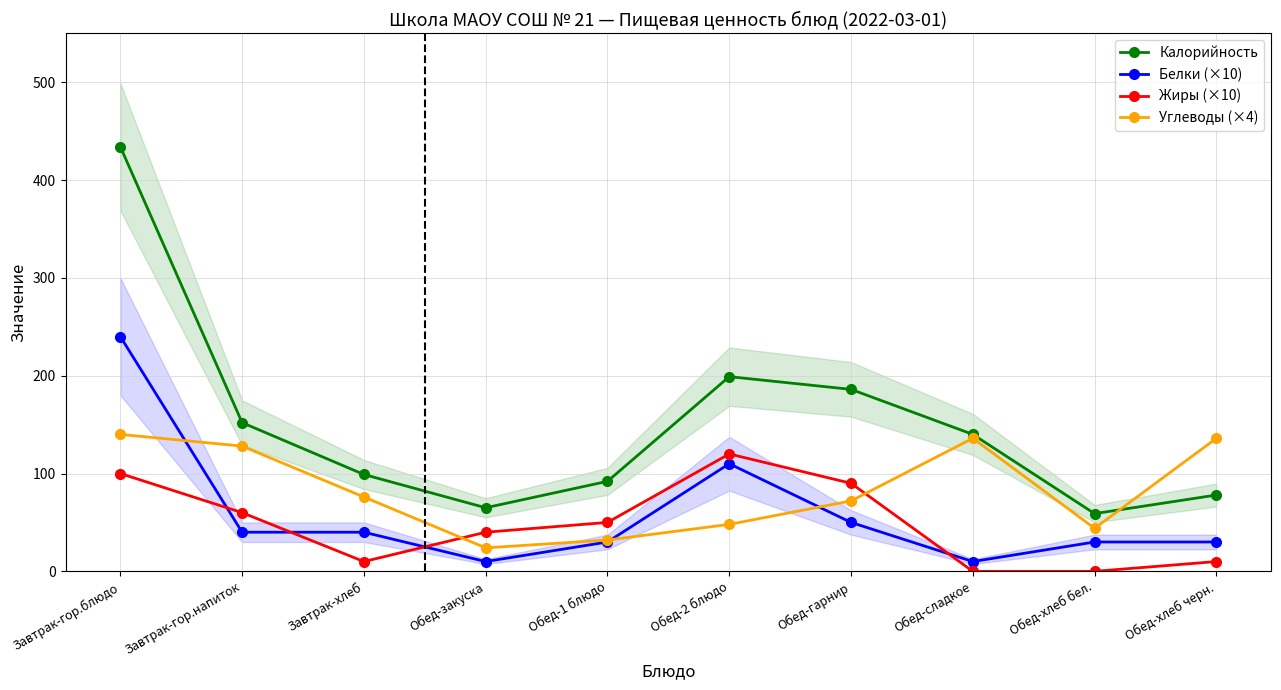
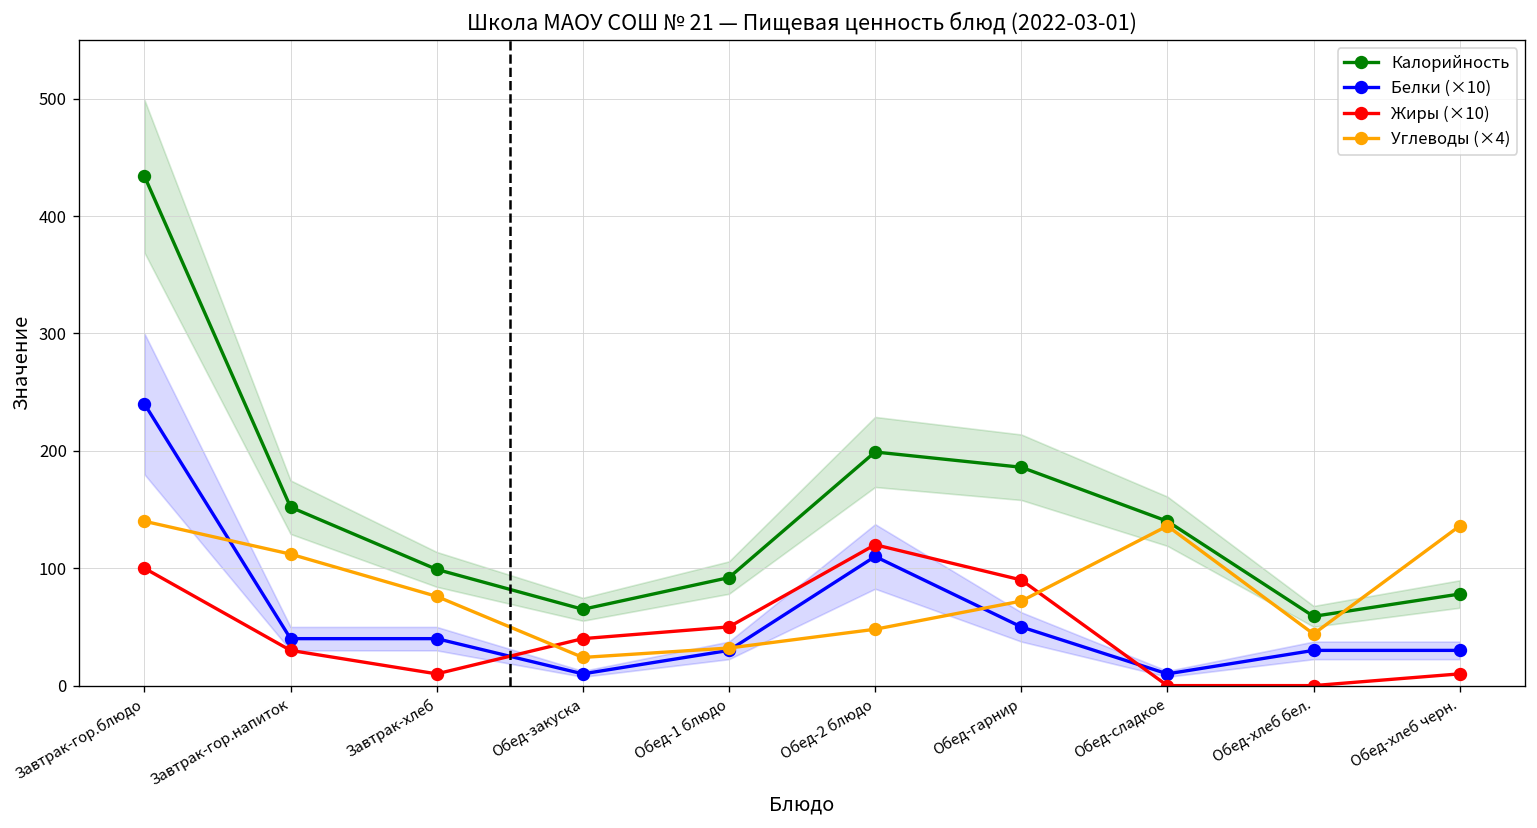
Жиры (×10), Завтрак-гор.напиток: 60 -> 30
Углеводы (×4), Завтрак-гор.напиток: 130 -> 110
